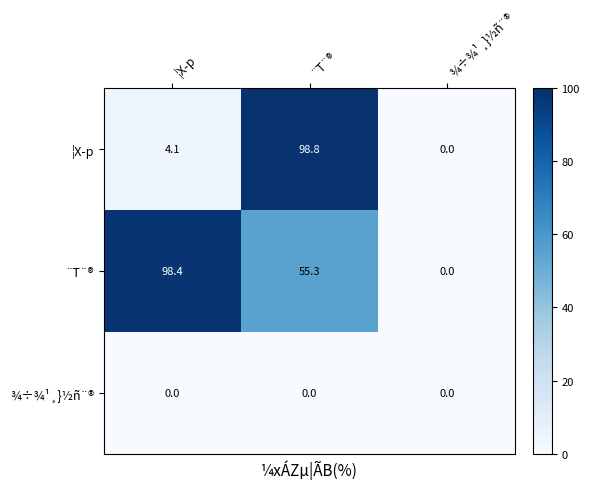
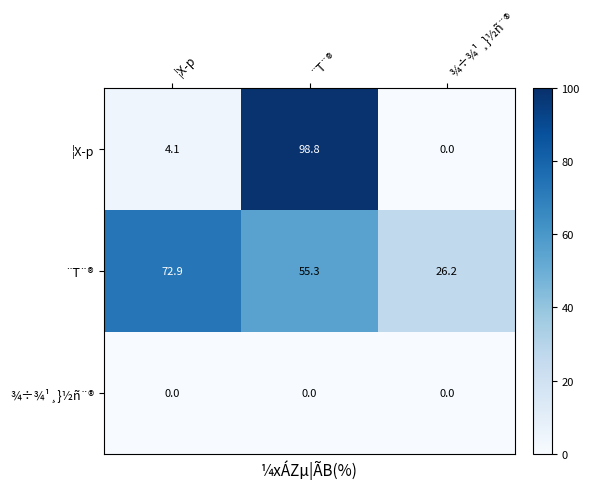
¨T¨®, ¦X­p: 98.4 -> 72.9
¨T¨®, ¾÷¾¹¸}½ñ¨®: 0.0 -> 26.2
